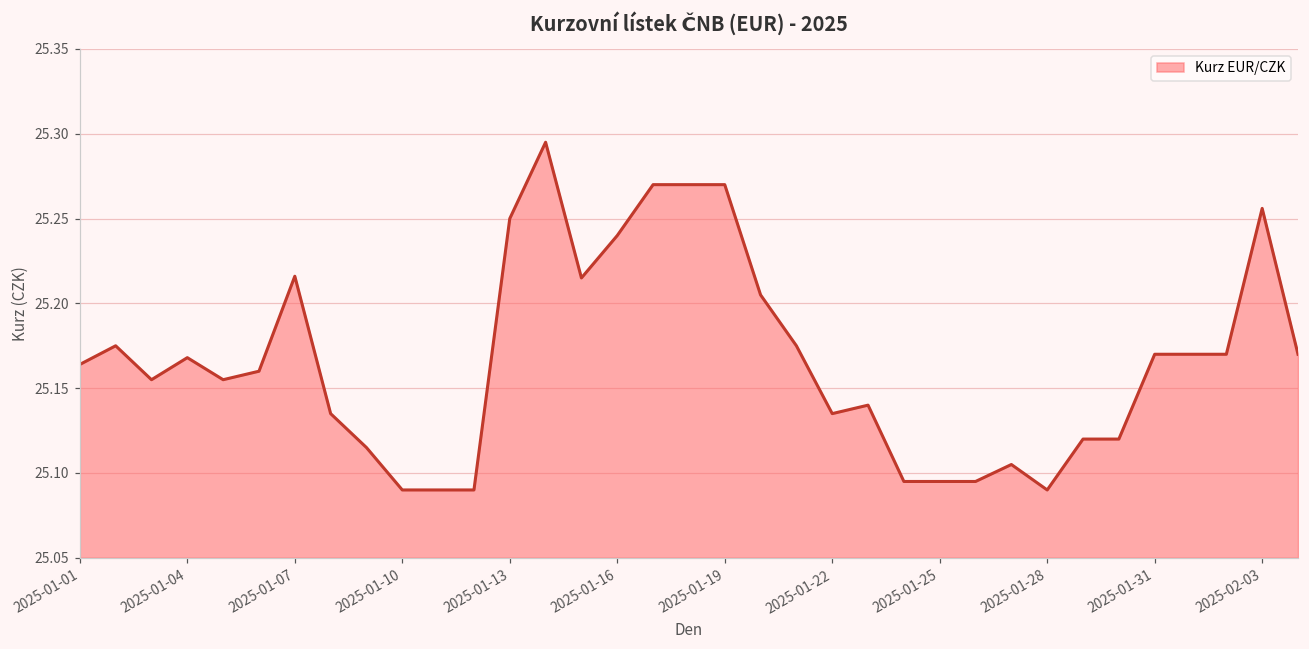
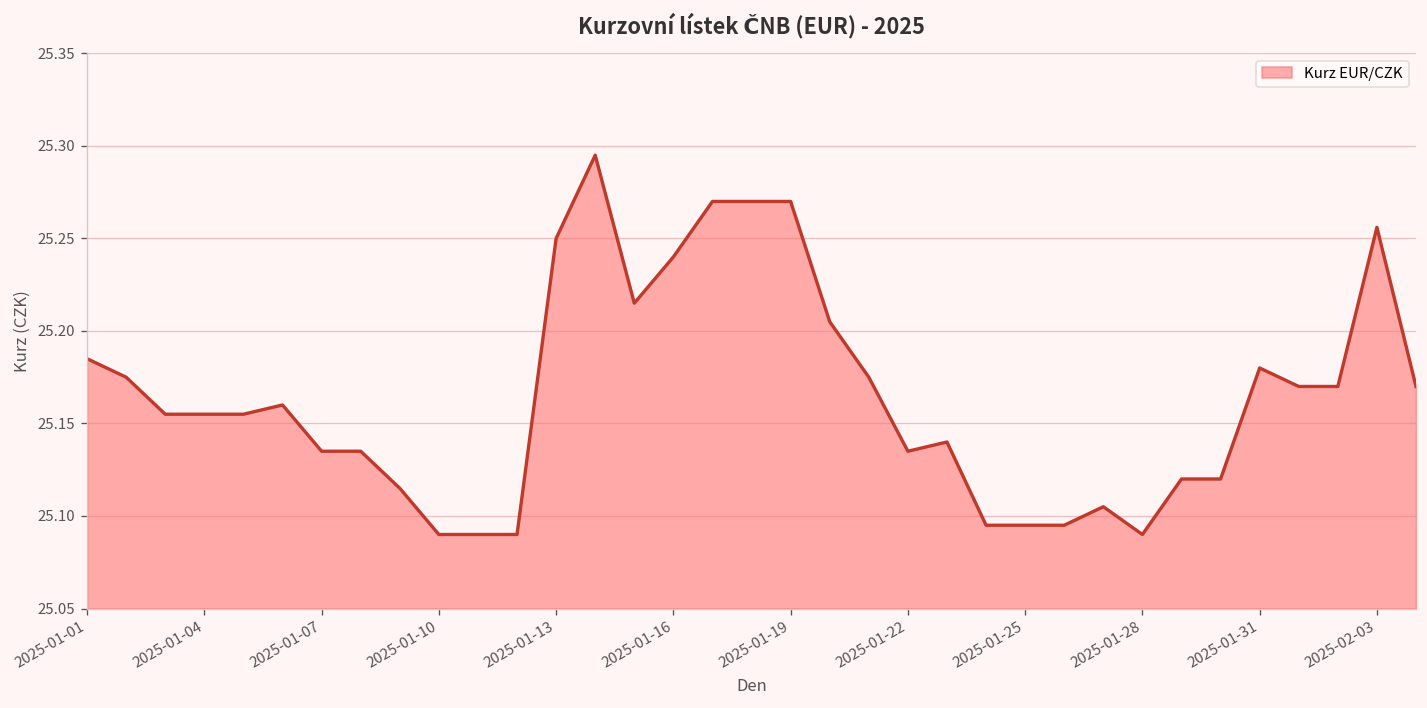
2025-01-01: 25.164 -> 25.185
2025-01-04: 25.168 -> 25.155
2025-01-07: 25.216 -> 25.135
2025-01-31: 25.17 -> 25.18
